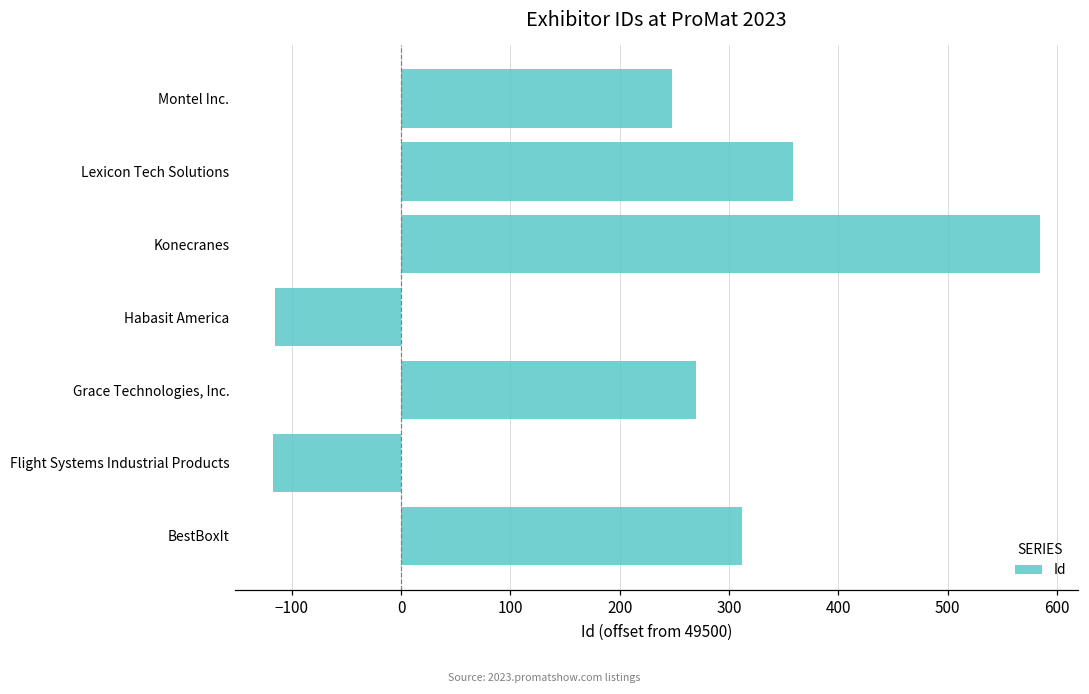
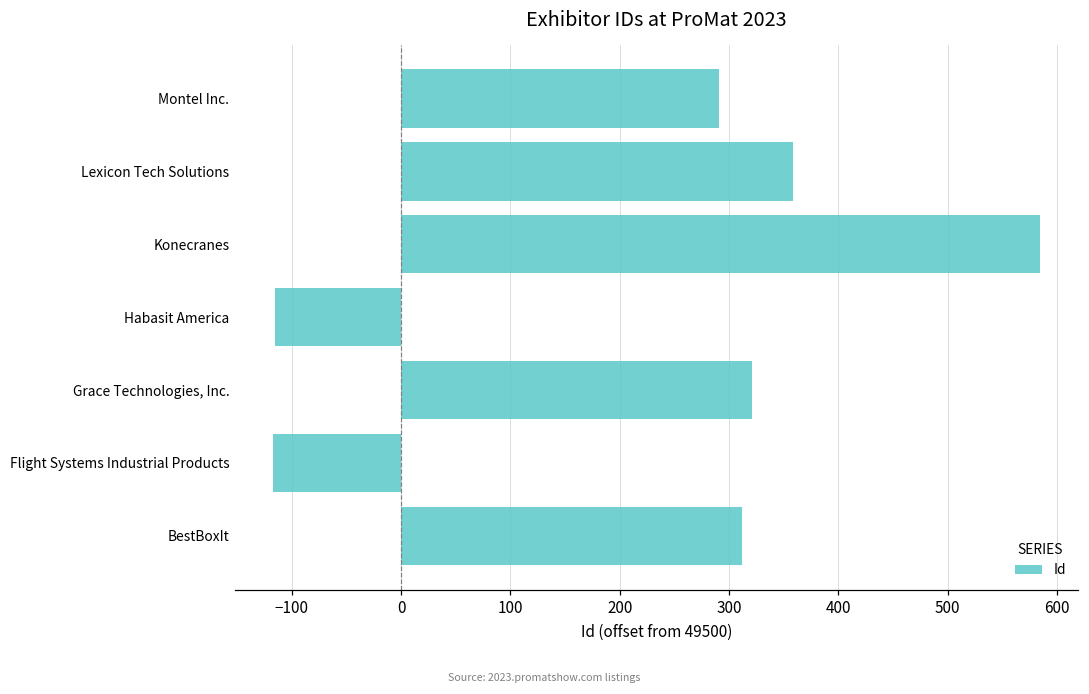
Montel Inc.: 250 -> 290
Grace Technologies, Inc.: 270 -> 320
